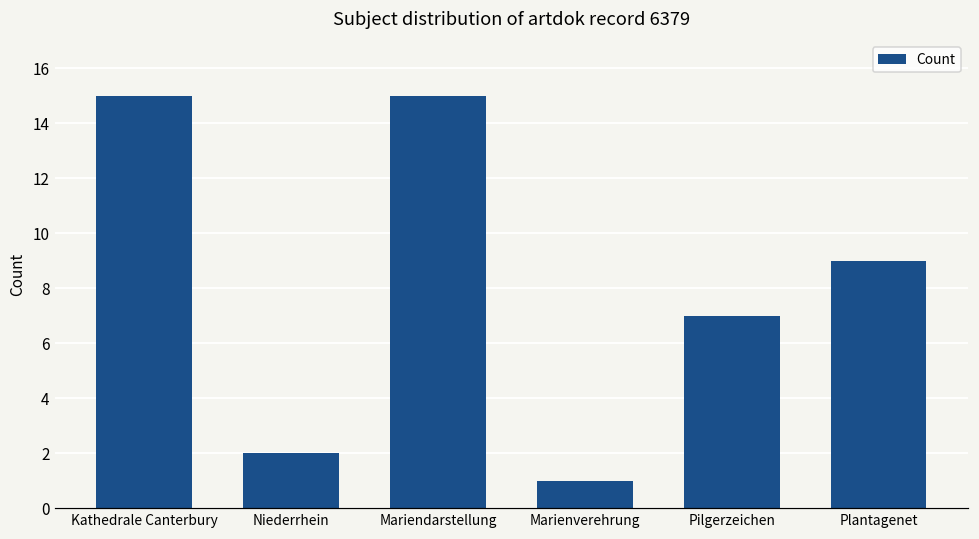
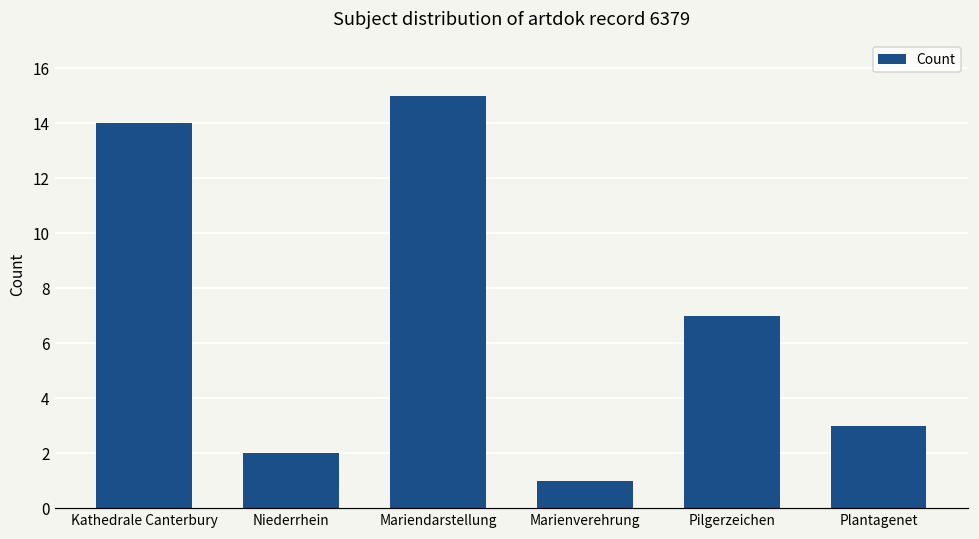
Kathedrale Canterbury: 15 -> 14
Plantagenet: 9 -> 3
